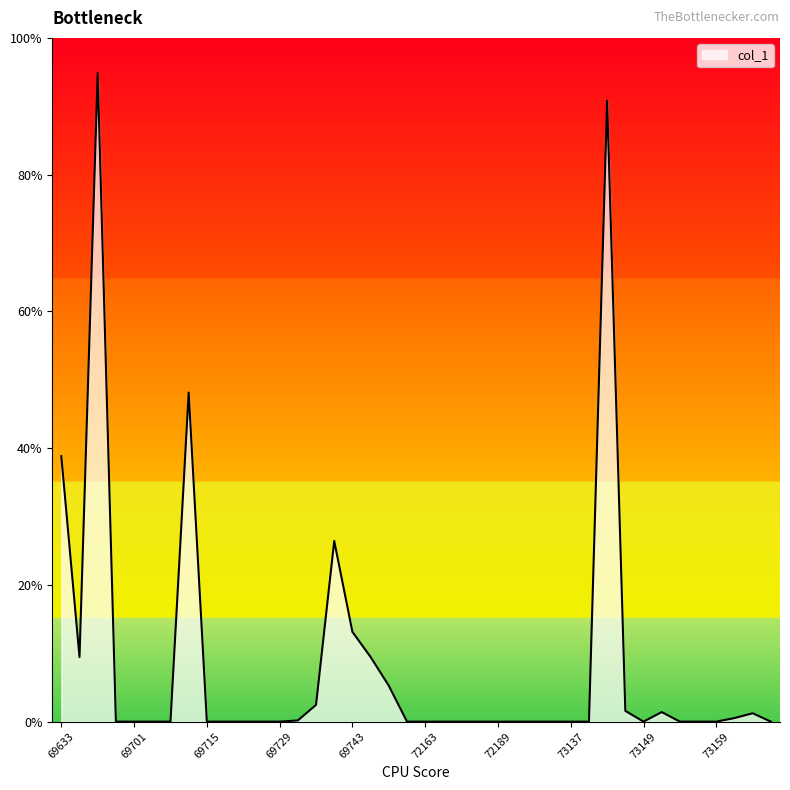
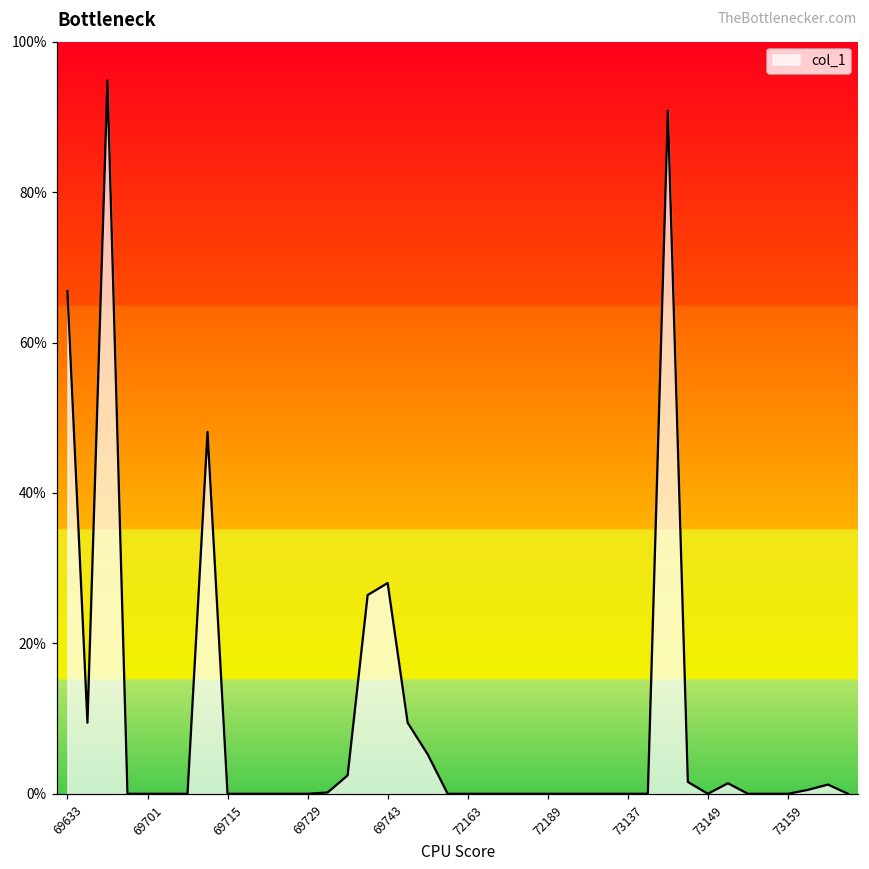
69633: 39% -> 67%
69743: 13% -> 28%
